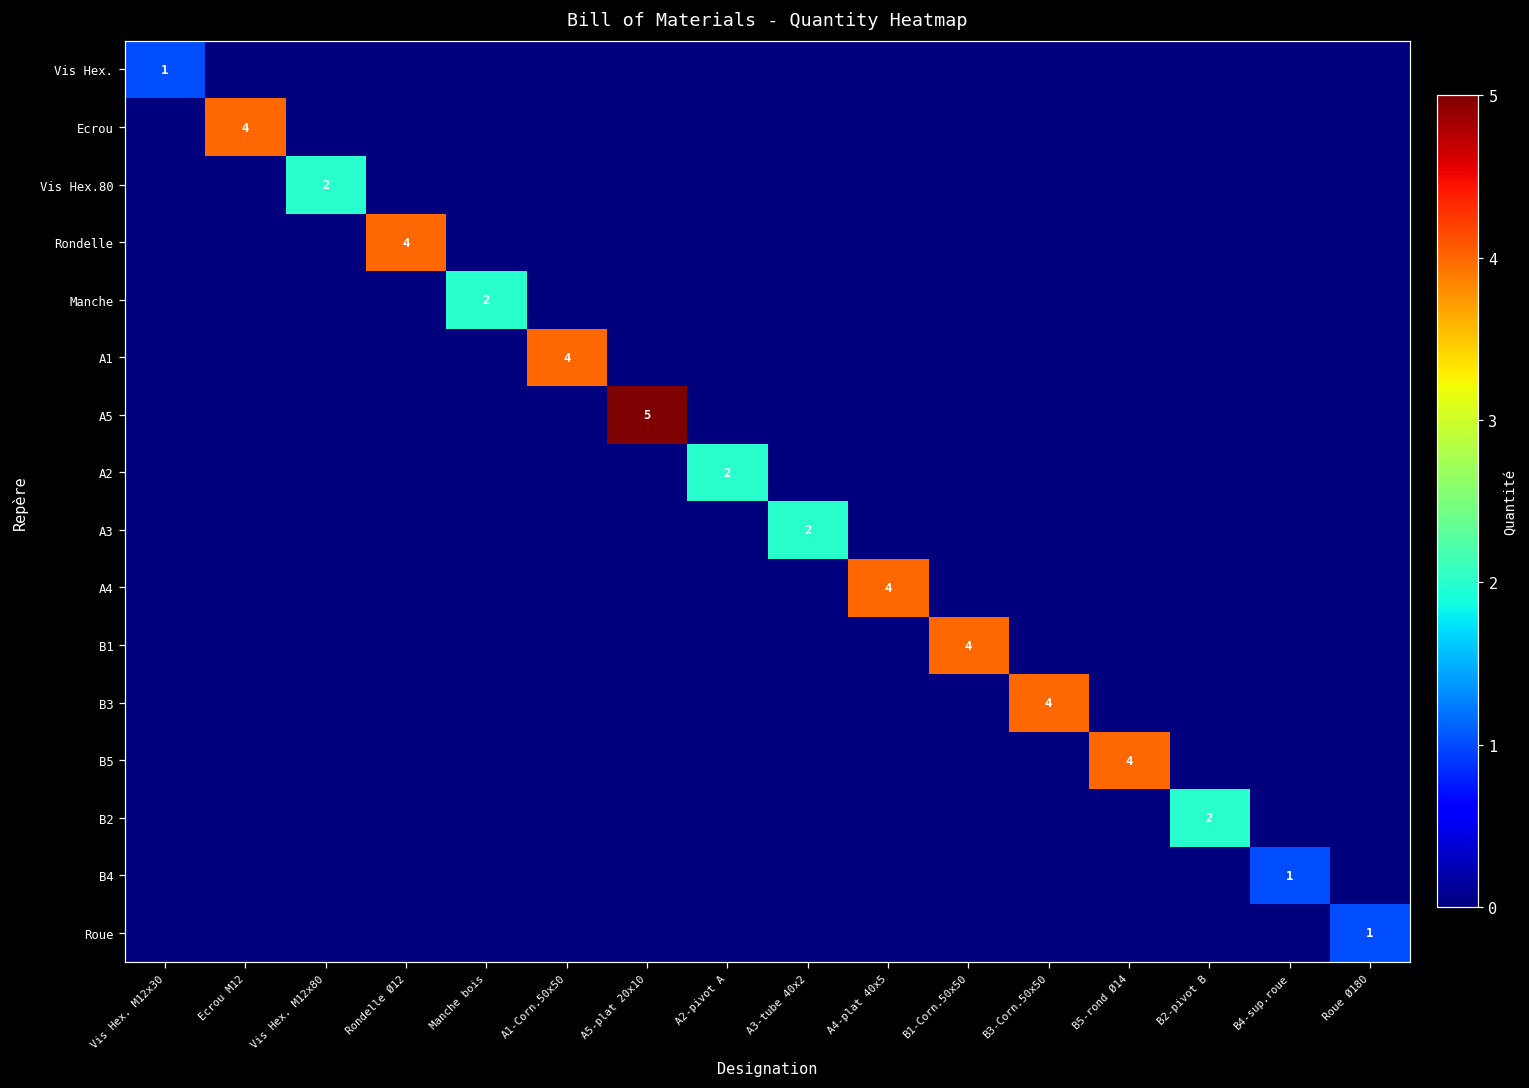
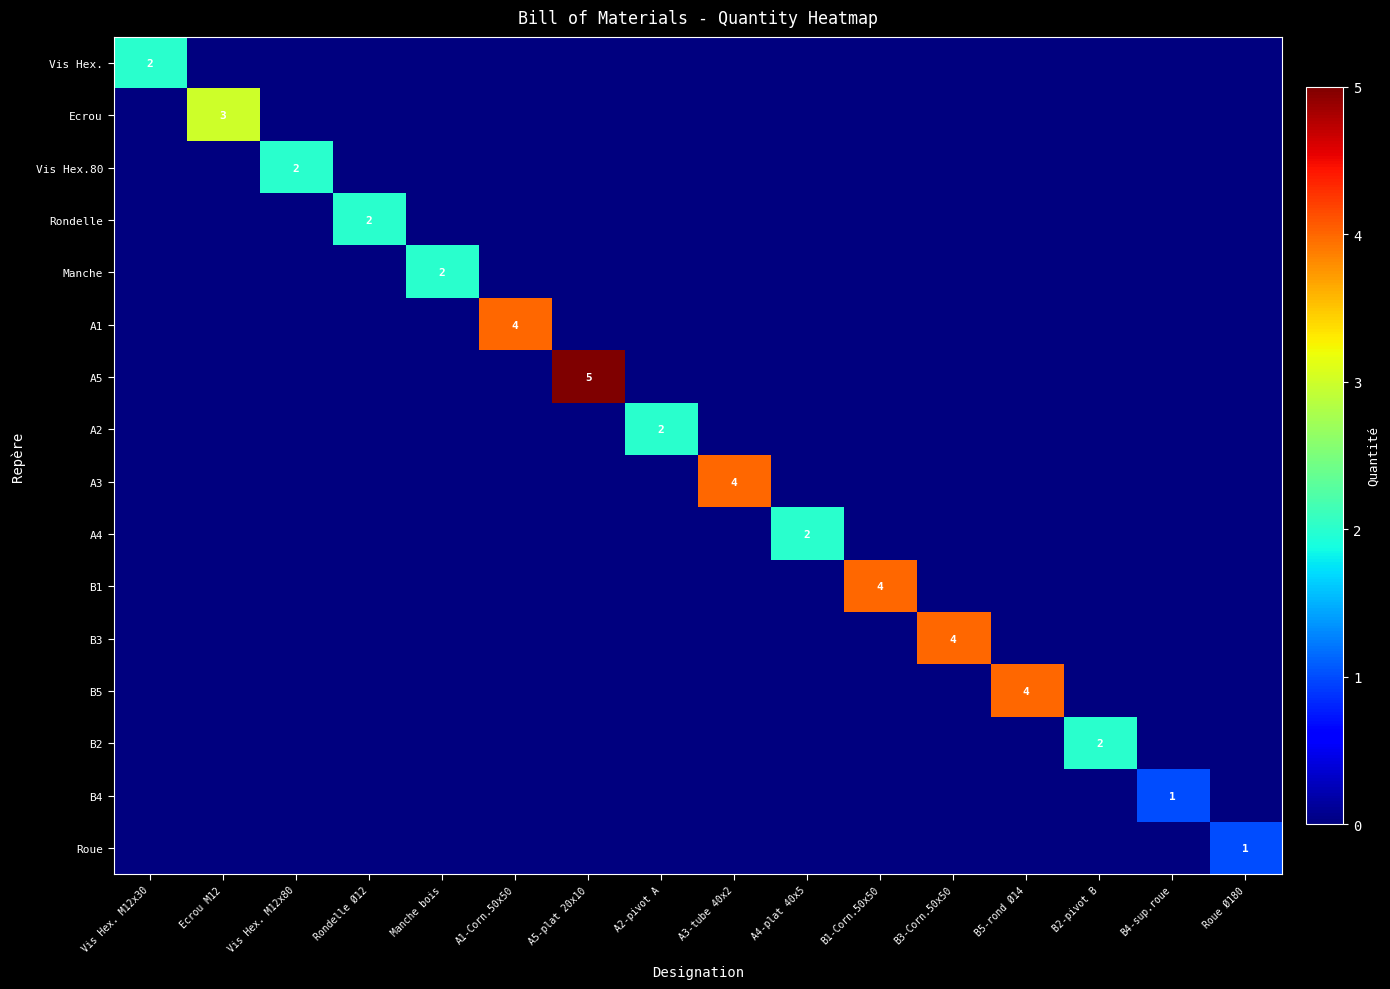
Vis Hex., Vis Hex. M12x30: 1 -> 2
Ecrou, Ecrou M12: 4 -> 3
Rondelle, Rondelle Ø12: 4 -> 2
A3, A3-tube 40x2: 2 -> 4
A4, A4-plat 40x5: 4 -> 2
